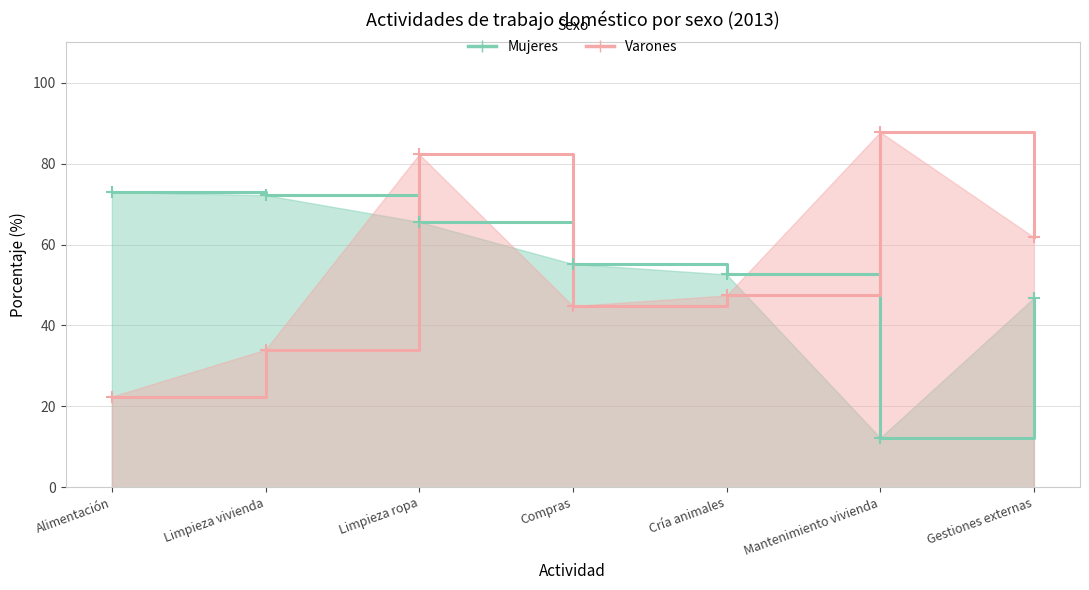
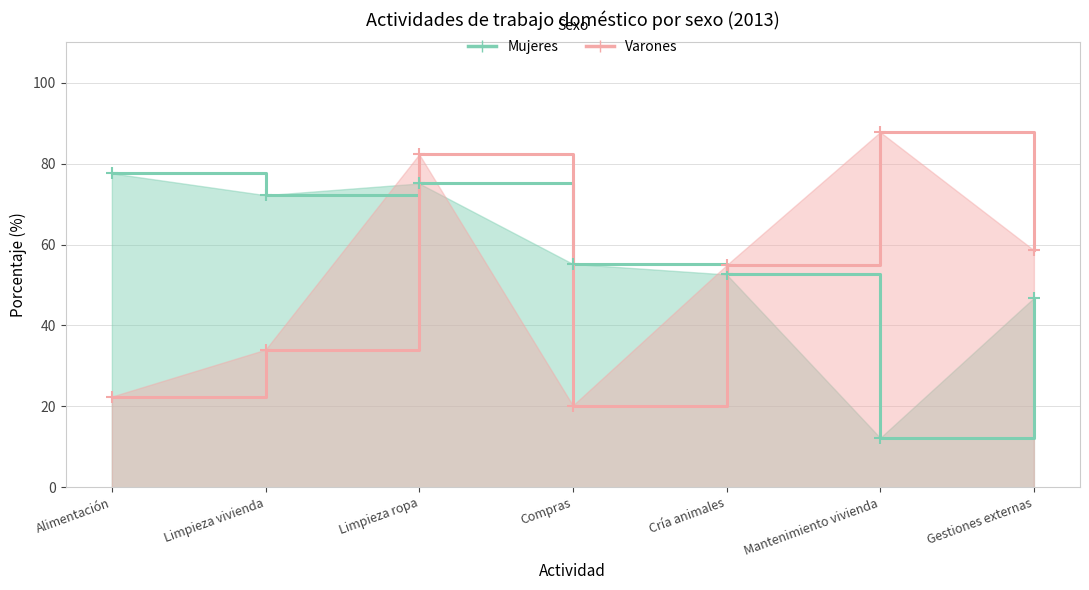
Mujeres, Alimentación: 73 -> 78
Mujeres, Limpieza ropa: 66 -> 75
Varones, Compras: 45 -> 20
Varones, Cría animales: 47 -> 55
Varones, Gestiones externas: 62 -> 59
